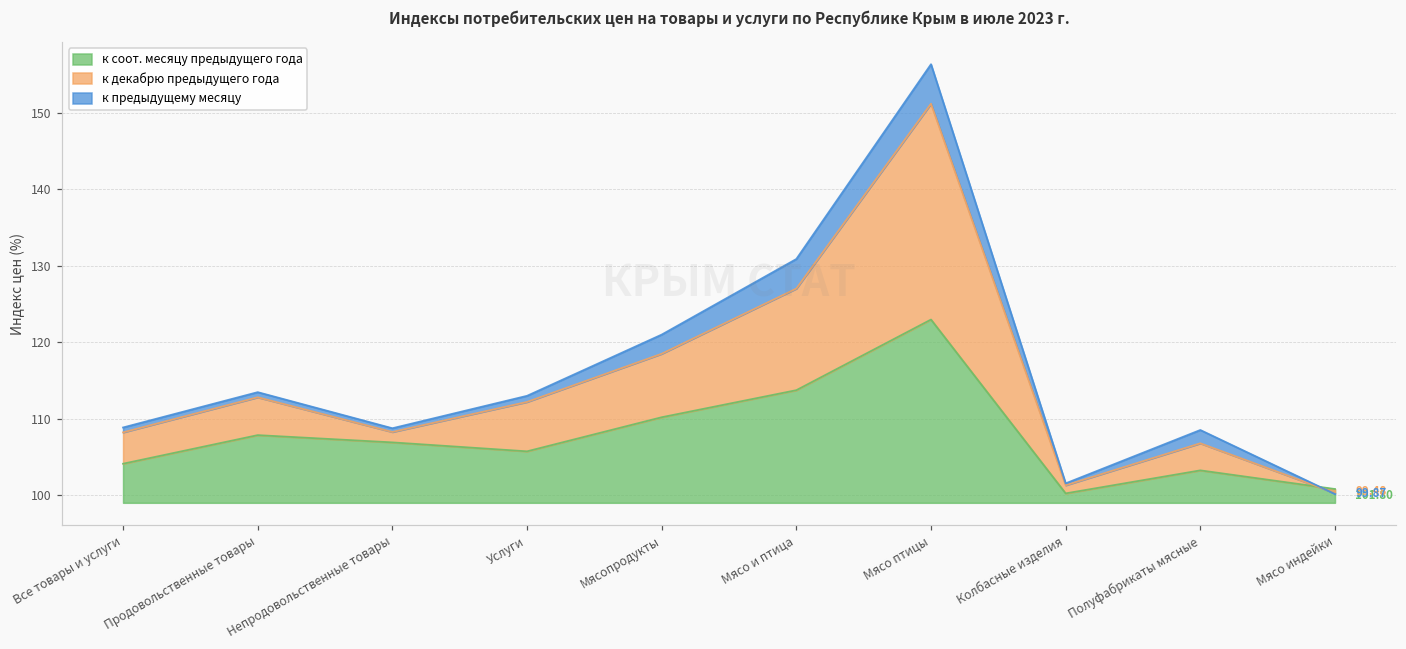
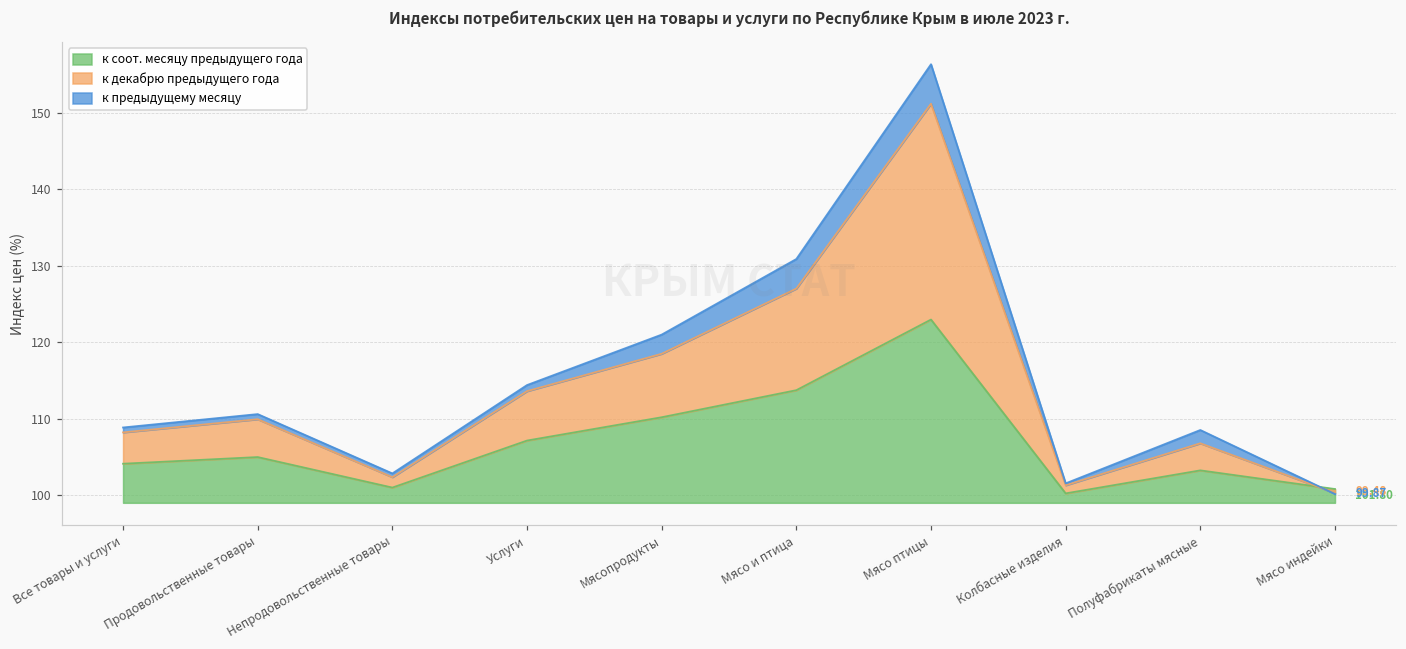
к соот. месяцу предыдущего года, Продовольственные товары: 108 -> 105
к соот. месяцу предыдущего года, Непродовольственные товары: 107 -> 101
к соот. месяцу предыдущего года, Услуги: 106 -> 107
